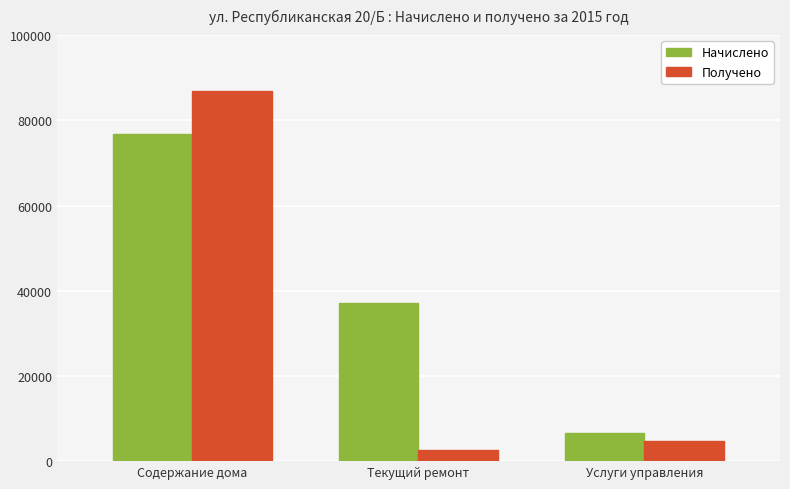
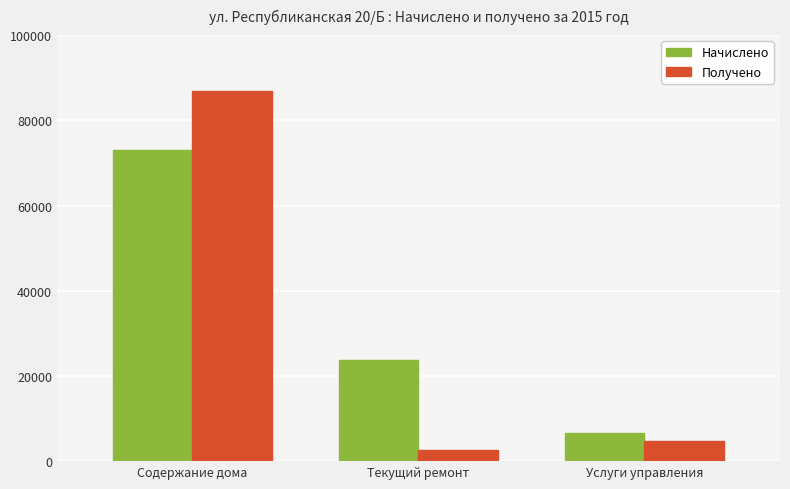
Начислено, Содержание дома: 77000 -> 73000
Начислено, Текущий ремонт: 37000 -> 24000
